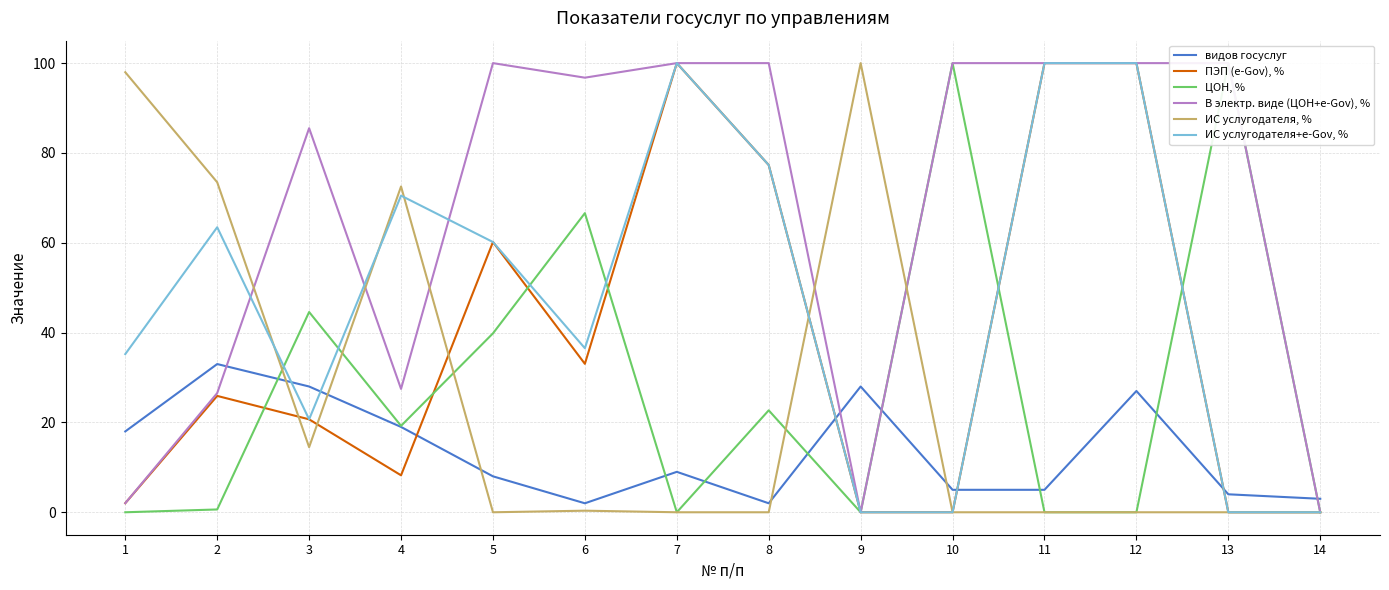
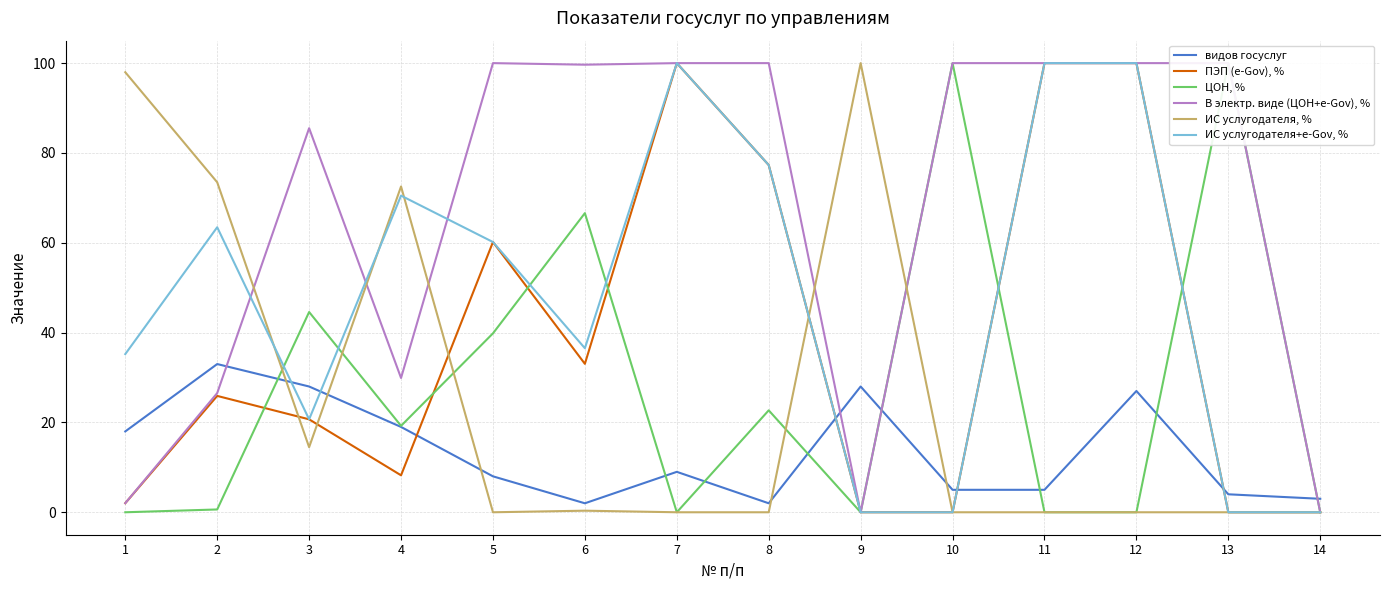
В электр. виде (ЦОН+e-Gov), %, 4: 27 -> 30
В электр. виде (ЦОН+e-Gov), %, 6: 97 -> 100
